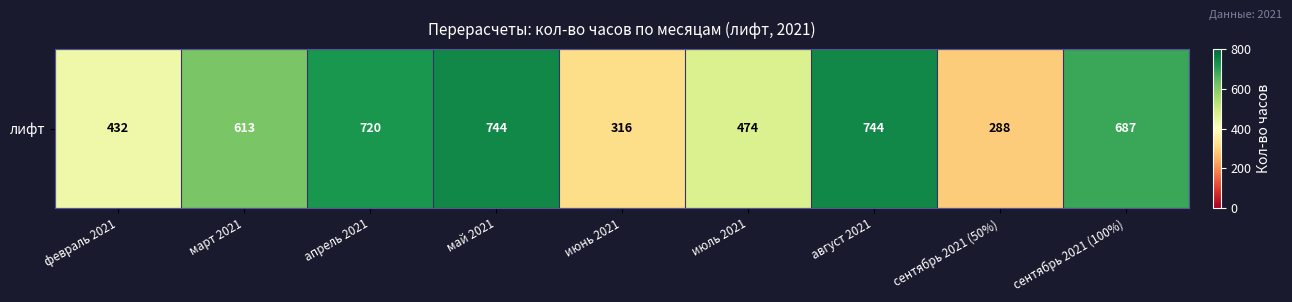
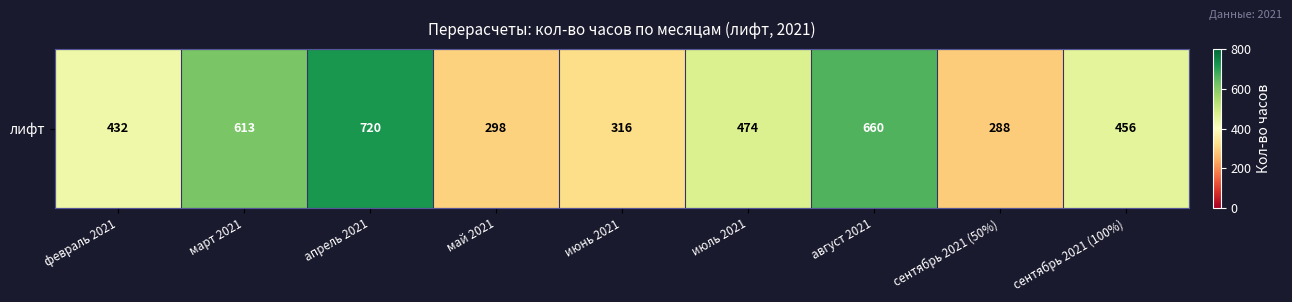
лифт, май 2021: 744 -> 298
лифт, август 2021: 744 -> 660
лифт, сентябрь 2021 (100%): 687 -> 456
